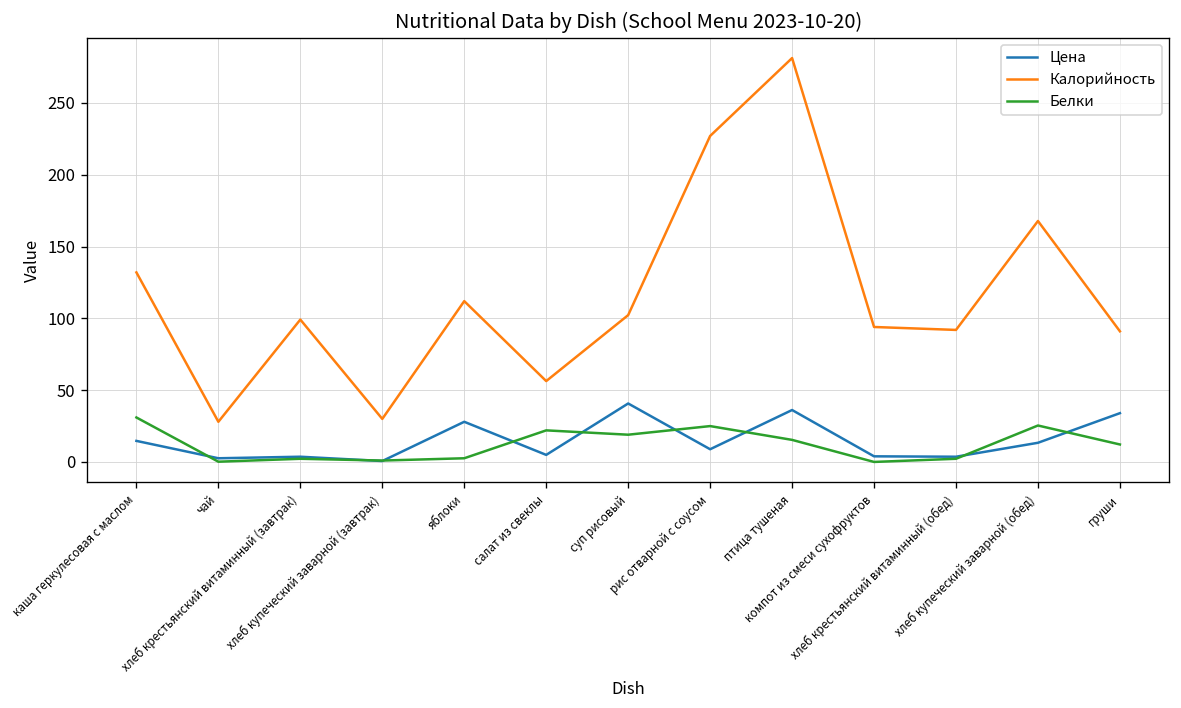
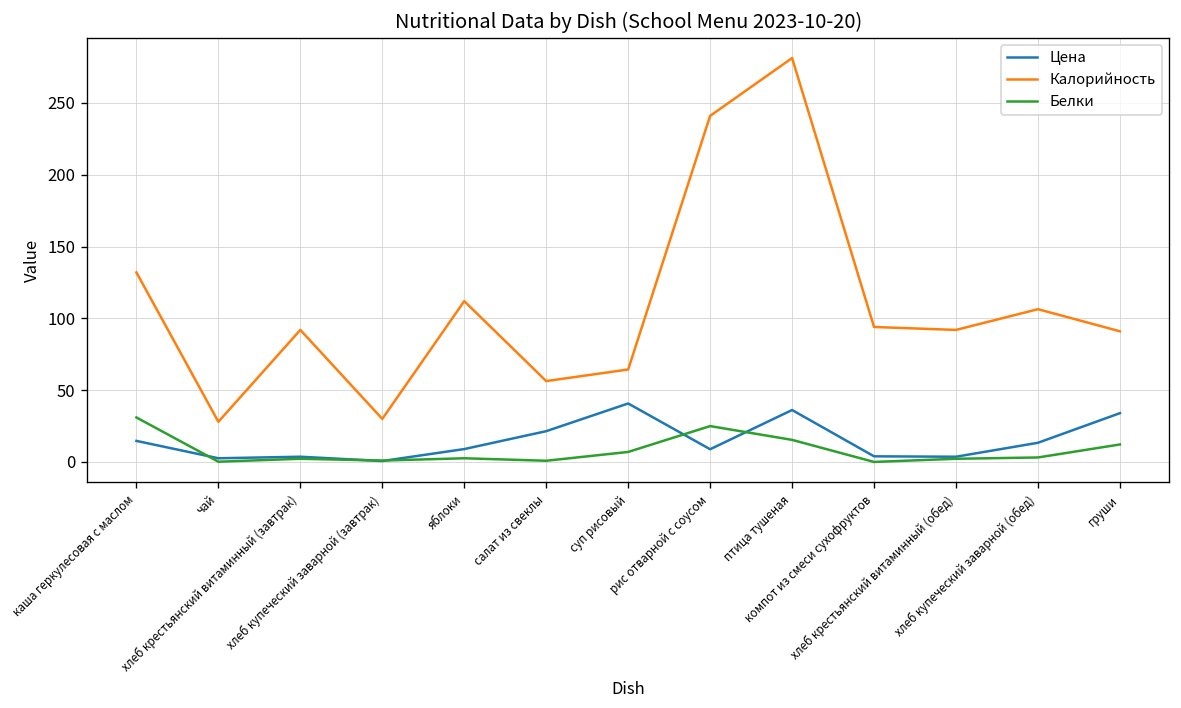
Калорийность, хлеб крестьянский витаминный (завтрак): 99 -> 92
Цена, яблоки: 28 -> 9
Цена, салат из свеклы: 5 -> 21
Белки, салат из свеклы: 22 -> 1
Калорийность, суп рисовый: 102 -> 64
Белки, суп рисовый: 19 -> 7
Калорийность, рис отварной с соусом: 227 -> 241
Калорийность, хлеб купеческий заварной (обед): 168 -> 106
Белки, хлеб купеческий заварной (обед): 25 -> 3
